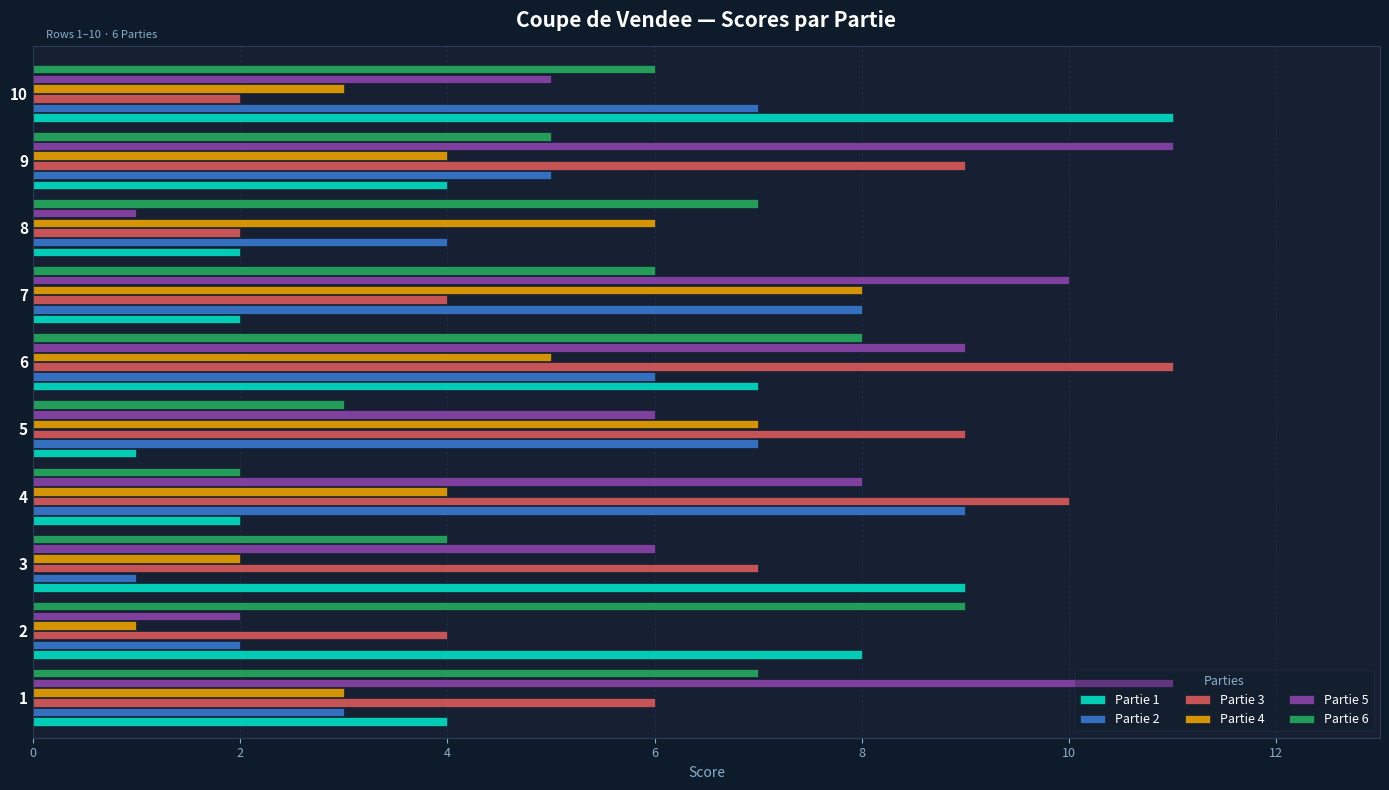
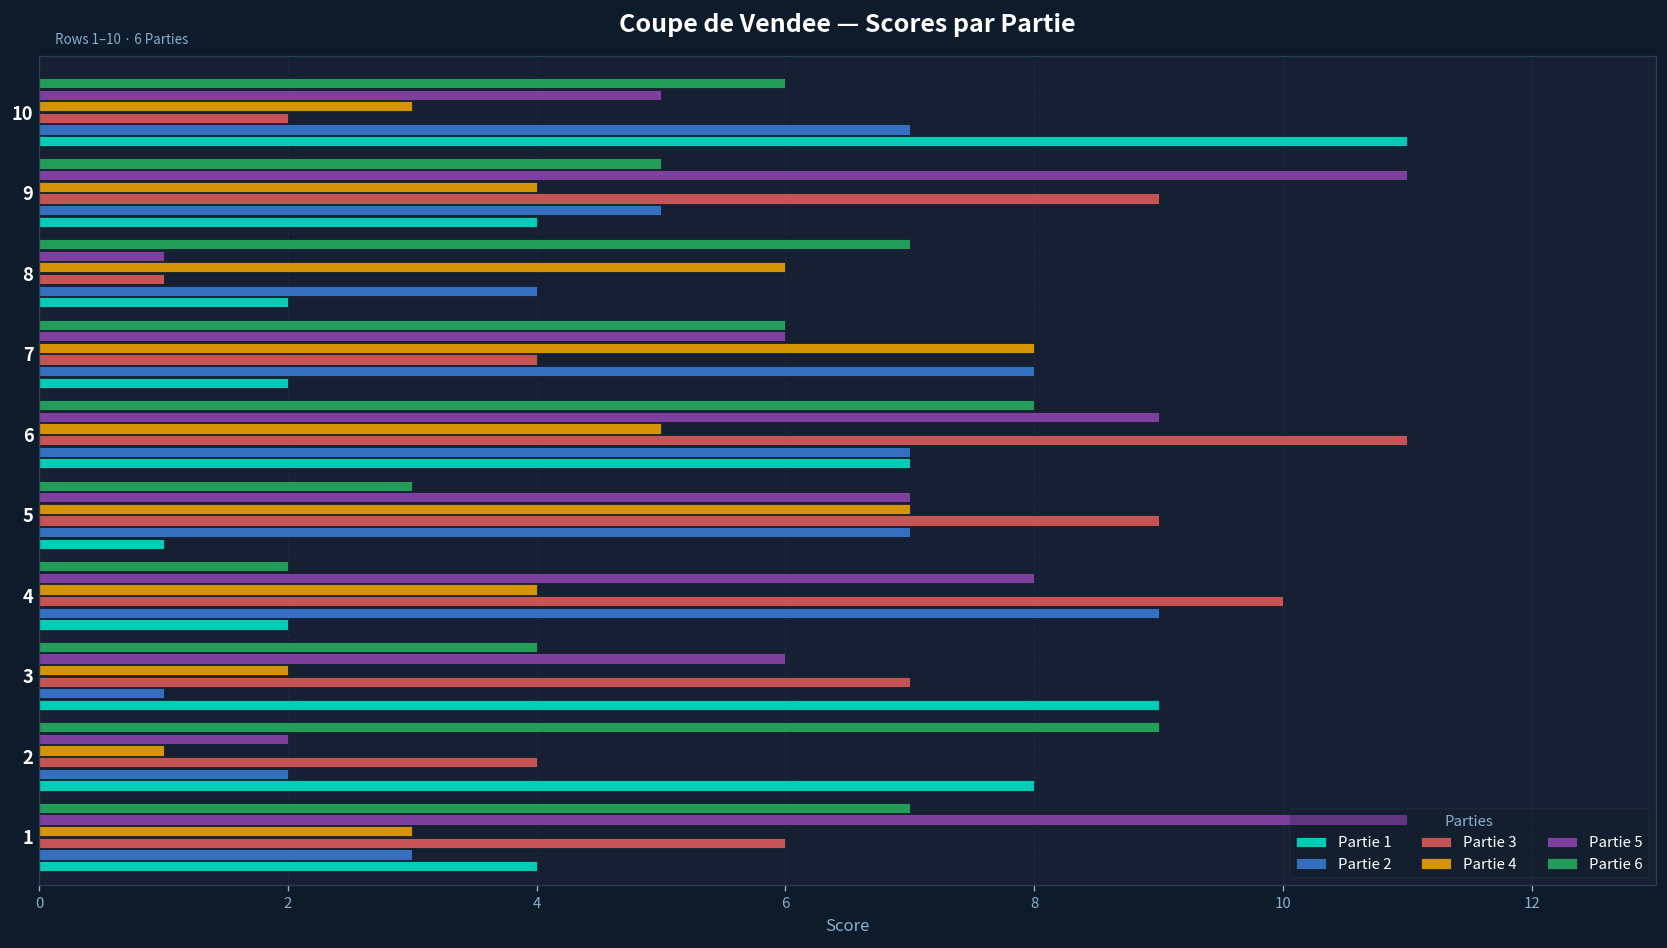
Partie 3, 8: 2 -> 1
Partie 5, 7: 10 -> 6
Partie 2, 6: 6 -> 7
Partie 5, 5: 6 -> 7
